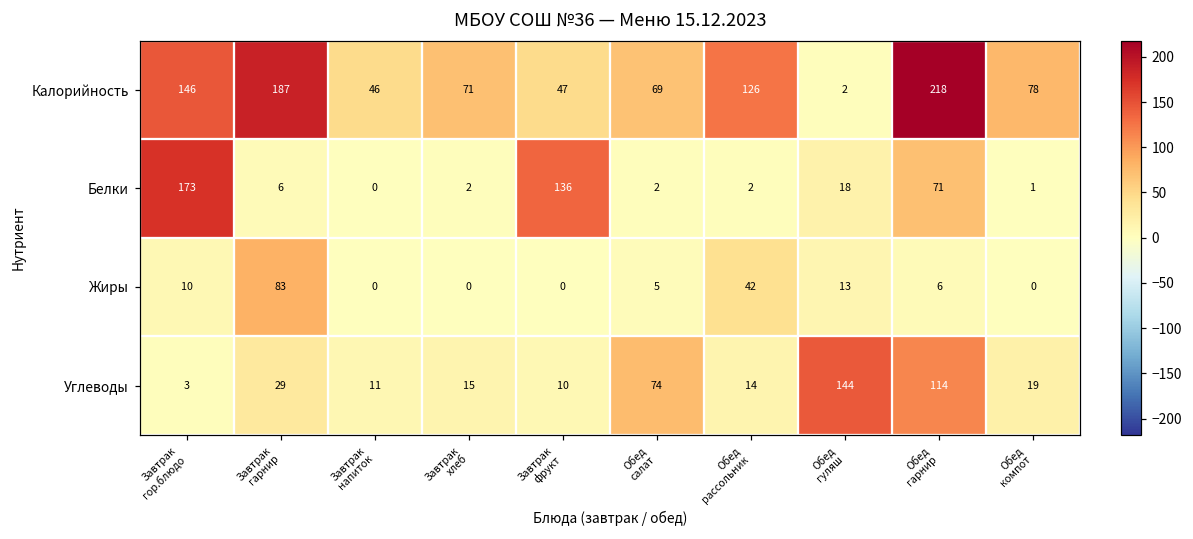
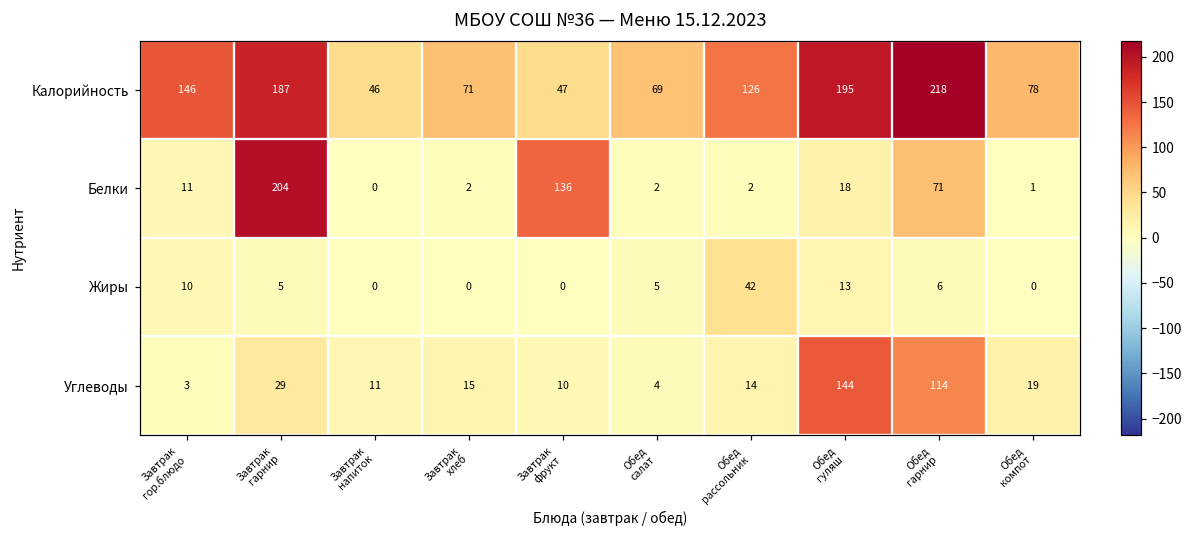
Калорийность, Обед гуляш: 2 -> 195
Белки, Завтрак гор.блюдо: 173 -> 11
Белки, Завтрак гарнир: 6 -> 204
Жиры, Завтрак гарнир: 83 -> 5
Углеводы, Обед салат: 74 -> 4
